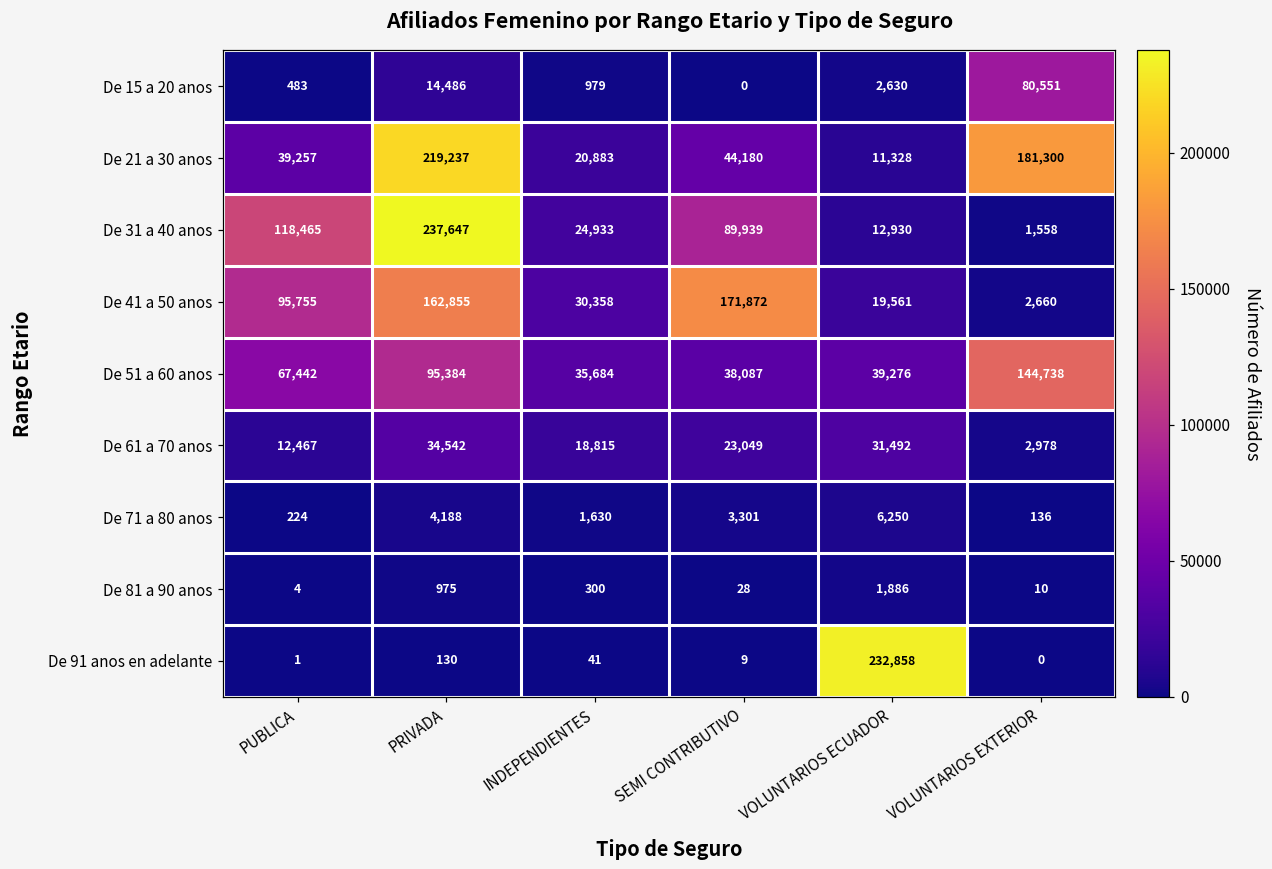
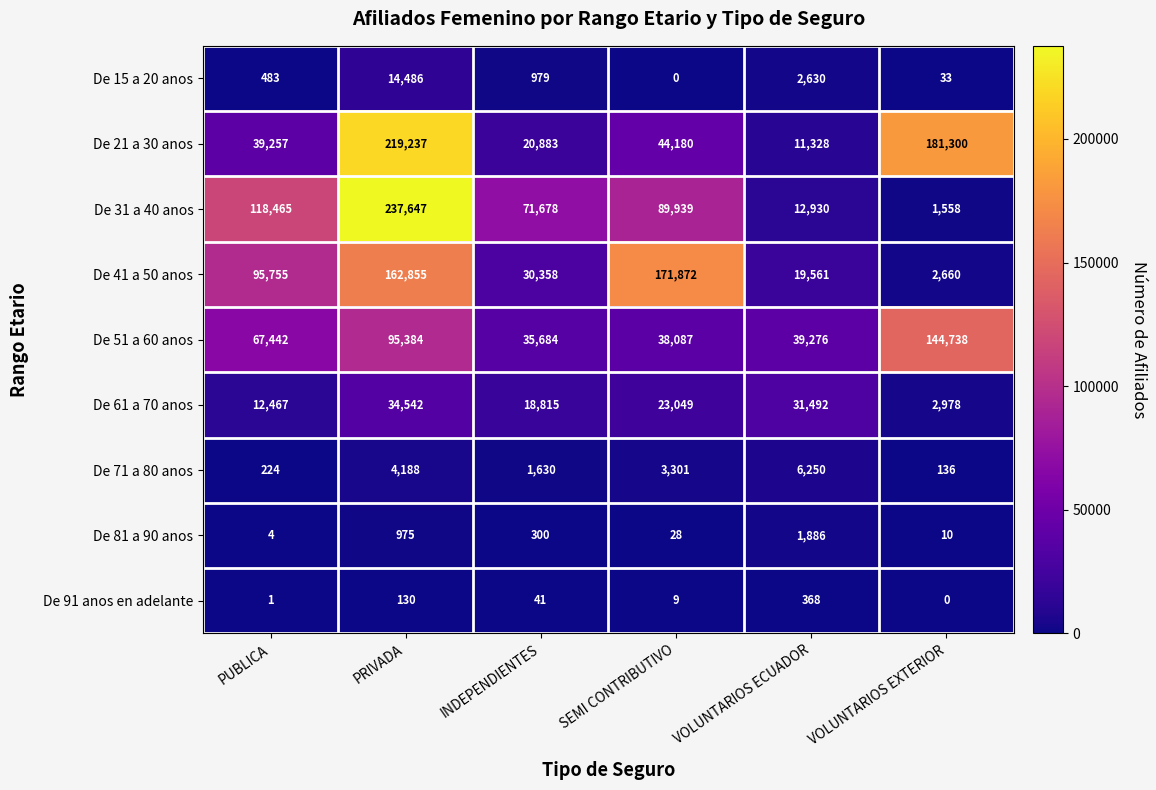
De 15 a 20 anos, VOLUNTARIOS EXTERIOR: 80,551 -> 33
De 31 a 40 anos, INDEPENDIENTES: 24,933 -> 71,678
De 91 anos en adelante, VOLUNTARIOS ECUADOR: 232,858 -> 368
